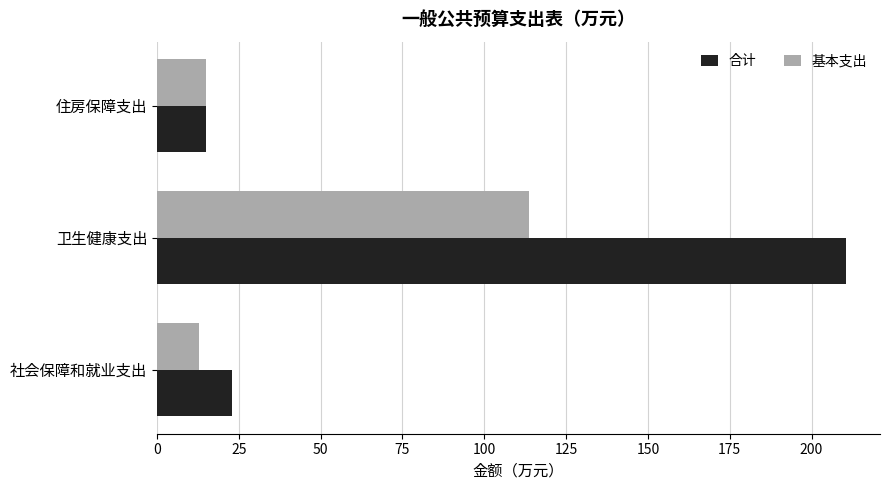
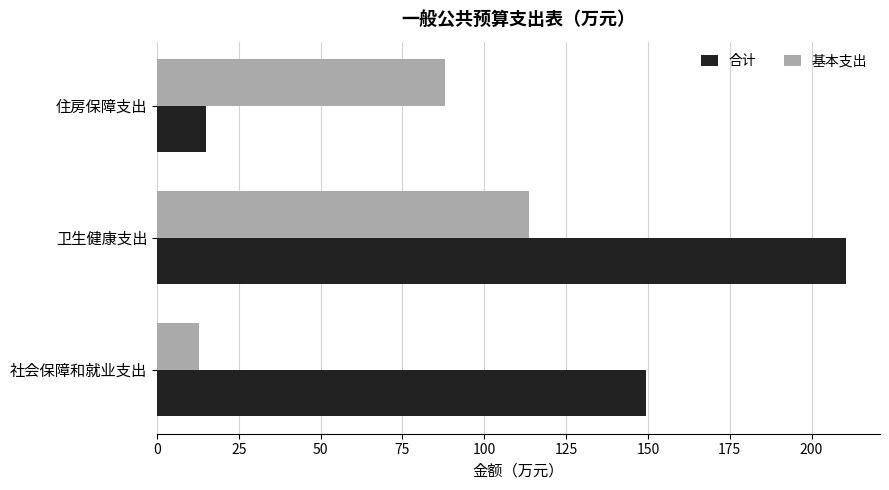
基本支出, 住房保障支出: 15 -> 88
合计, 社会保障和就业支出: 23 -> 149
